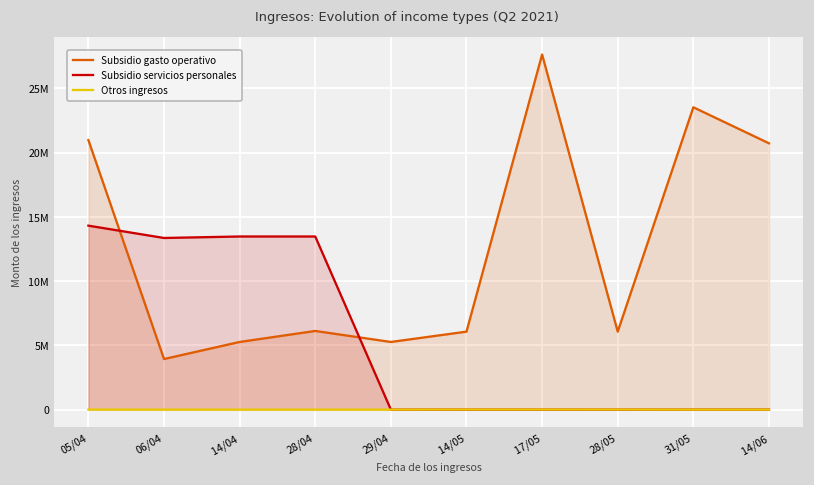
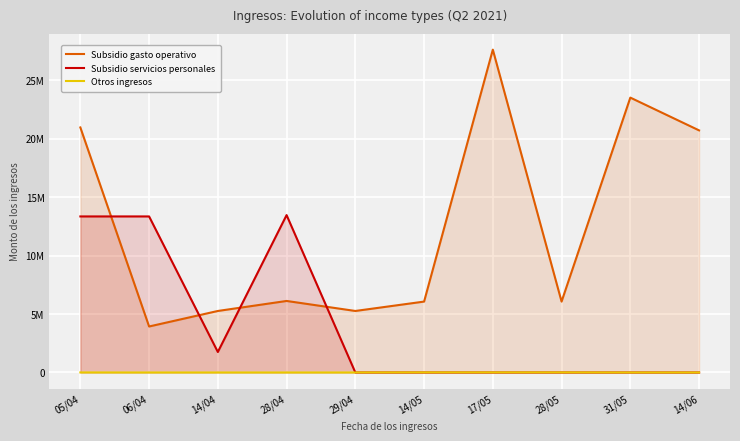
Subsidio servicios personales, 05/04: 14300000 -> 13400000
Subsidio servicios personales, 14/04: 13500000 -> 1800000
